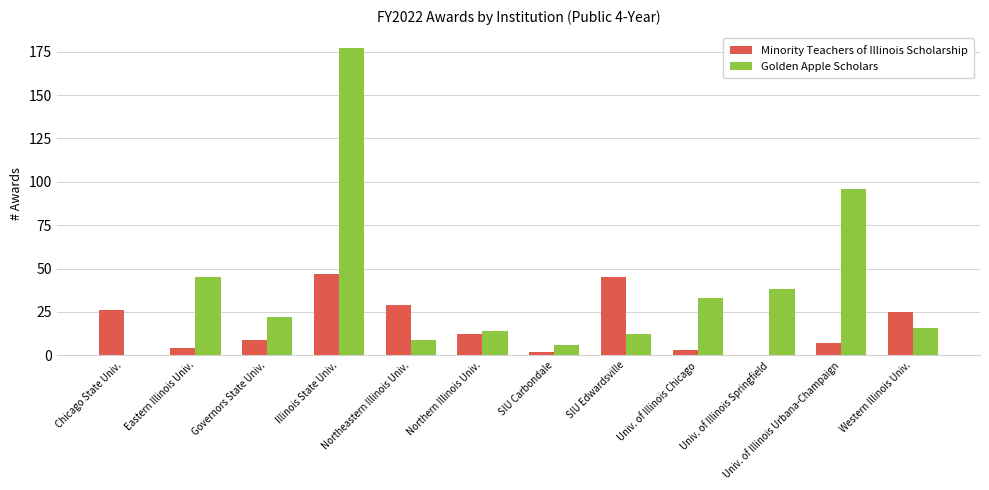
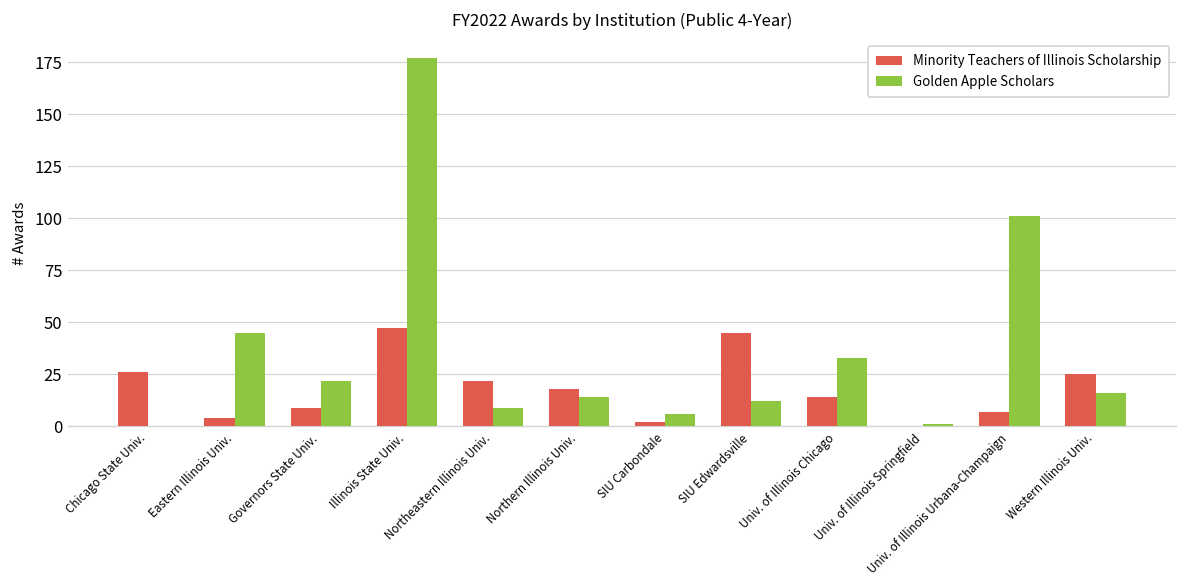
Minority Teachers of Illinois Scholarship, Northeastern Illinois Univ.: 29 -> 22
Minority Teachers of Illinois Scholarship, Northern Illinois Univ.: 12 -> 18
Minority Teachers of Illinois Scholarship, Univ. of Illinois Chicago: 3 -> 14
Golden Apple Scholars, Univ. of Illinois Springfield: 38 -> 1
Golden Apple Scholars, Univ. of Illinois Urbana-Champaign: 96 -> 101
